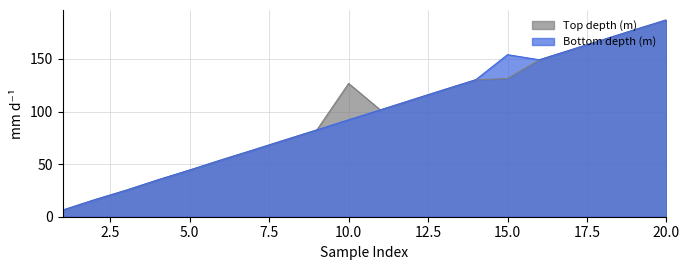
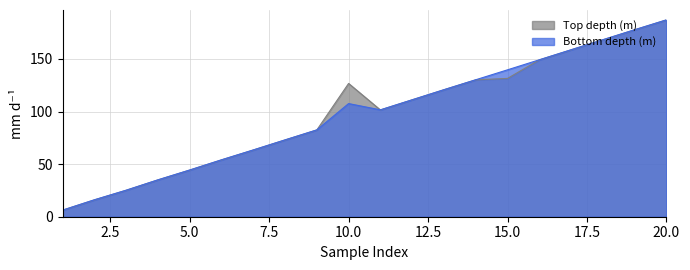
Bottom depth (m), 10.0: 92 -> 108
Bottom depth (m), 15.0: 154 -> 140
